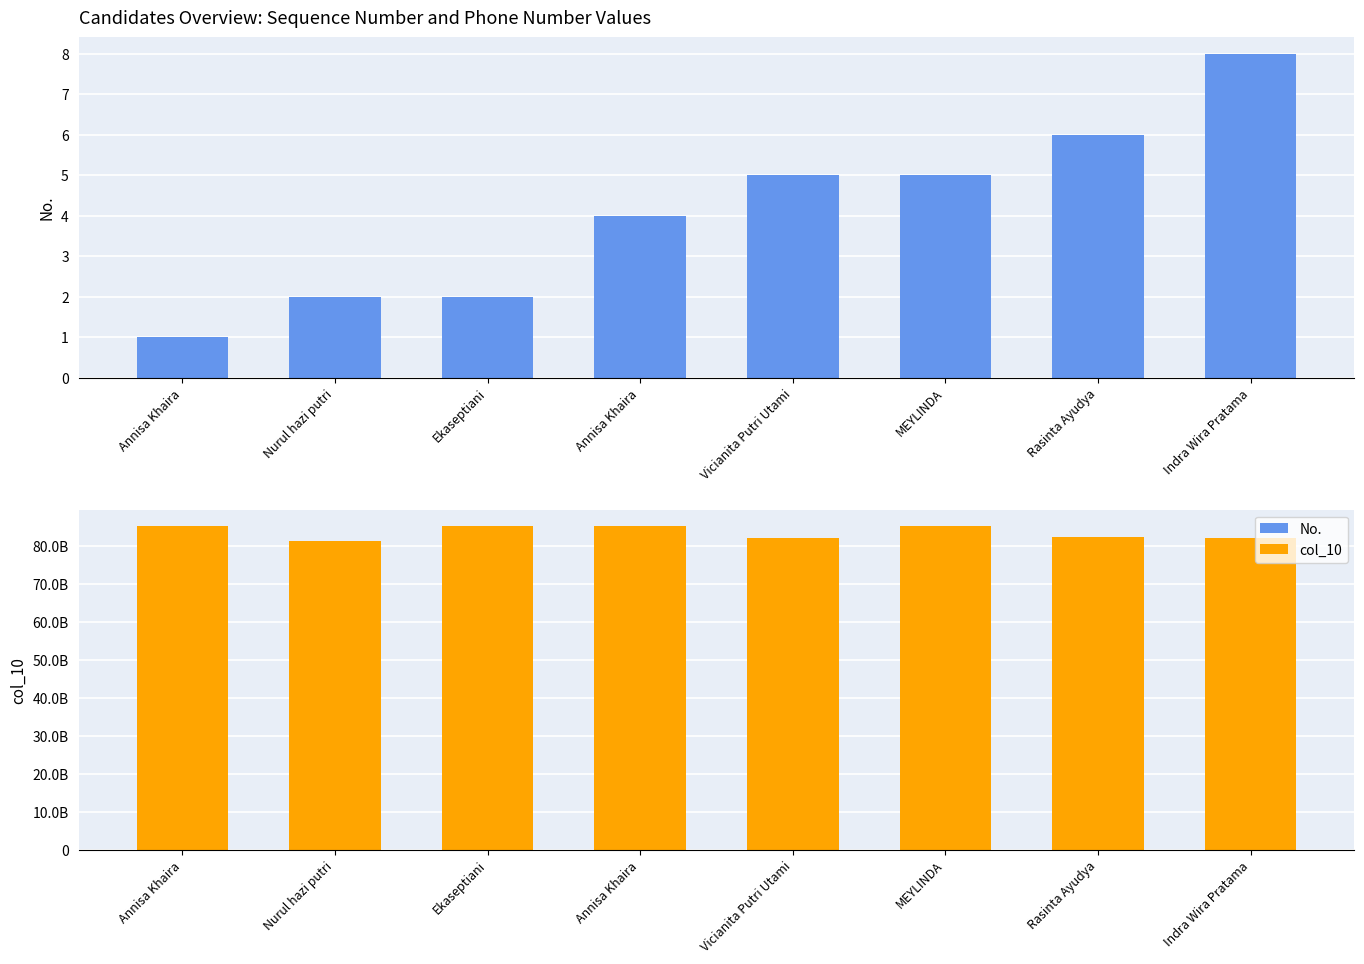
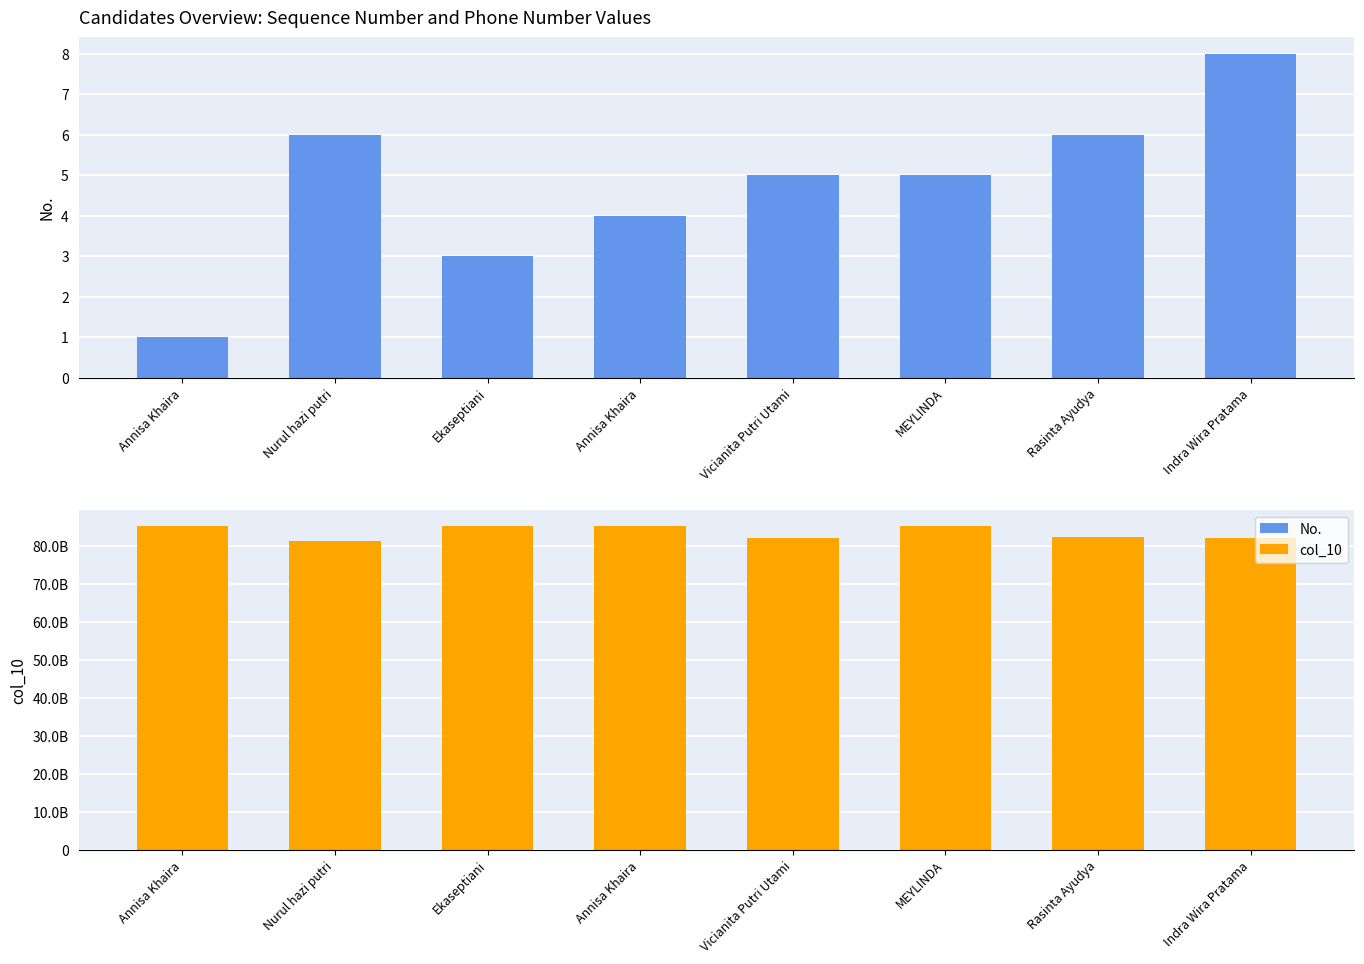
Candidates Overview: Sequence Number and Phone Number Values, Nurul hazi putri: 2 -> 6
Candidates Overview: Sequence Number and Phone Number Values, Ekaseptiani: 2 -> 3
